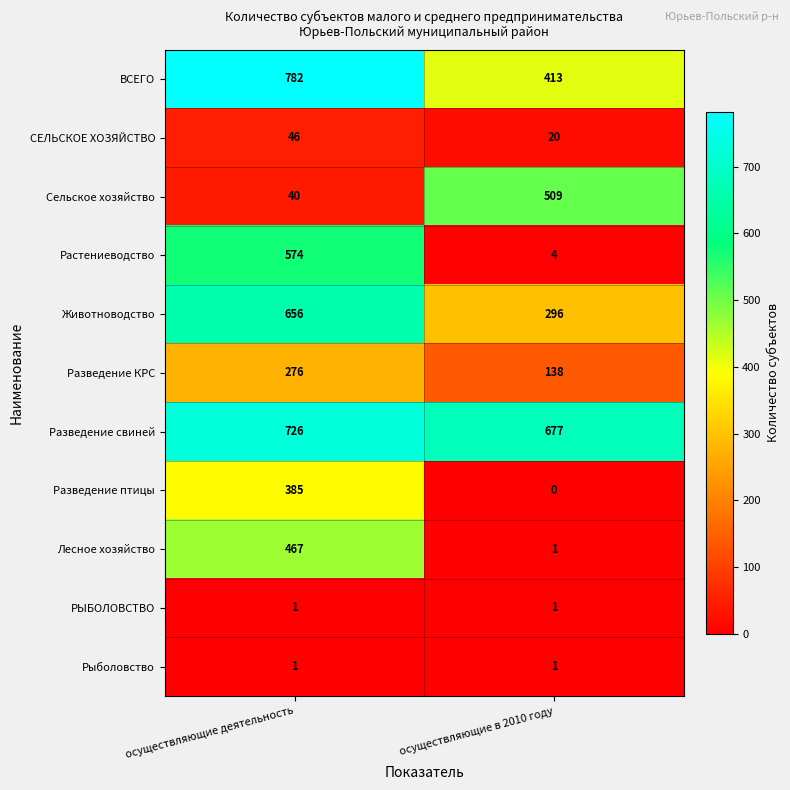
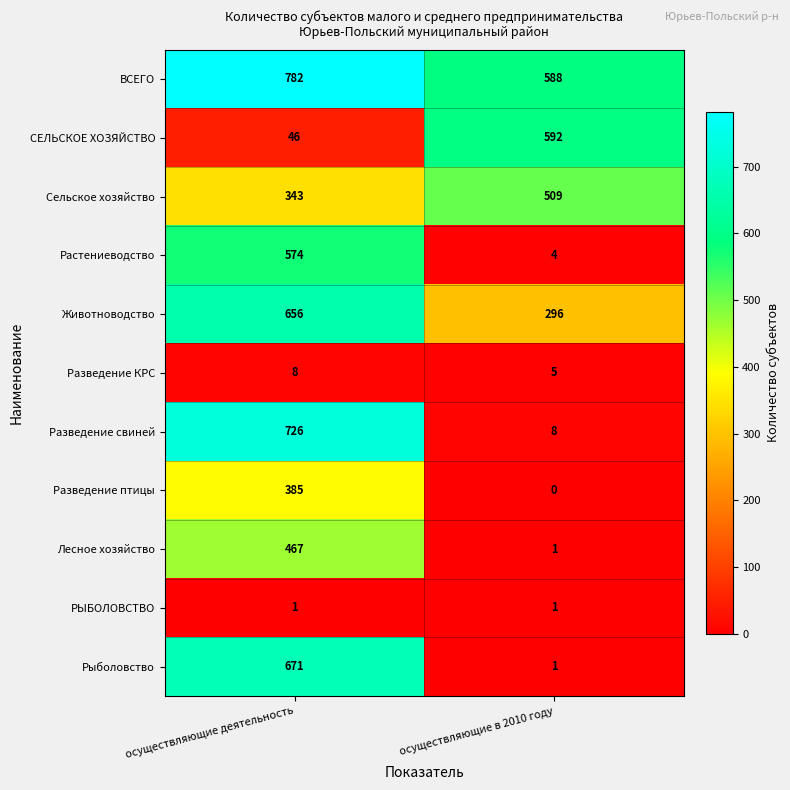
ВСЕГО, осуществляющие в 2010 году: 413 -> 588
СЕЛЬСКОЕ ХОЗЯЙСТВО, осуществляющие в 2010 году: 20 -> 592
Сельское хозяйство, осуществляющие деятельность: 40 -> 343
Разведение КРС, осуществляющие деятельность: 276 -> 8
Разведение КРС, осуществляющие в 2010 году: 138 -> 5
Разведение свиней, осуществляющие в 2010 году: 677 -> 8
Рыболовство, осуществляющие деятельность: 1 -> 671
